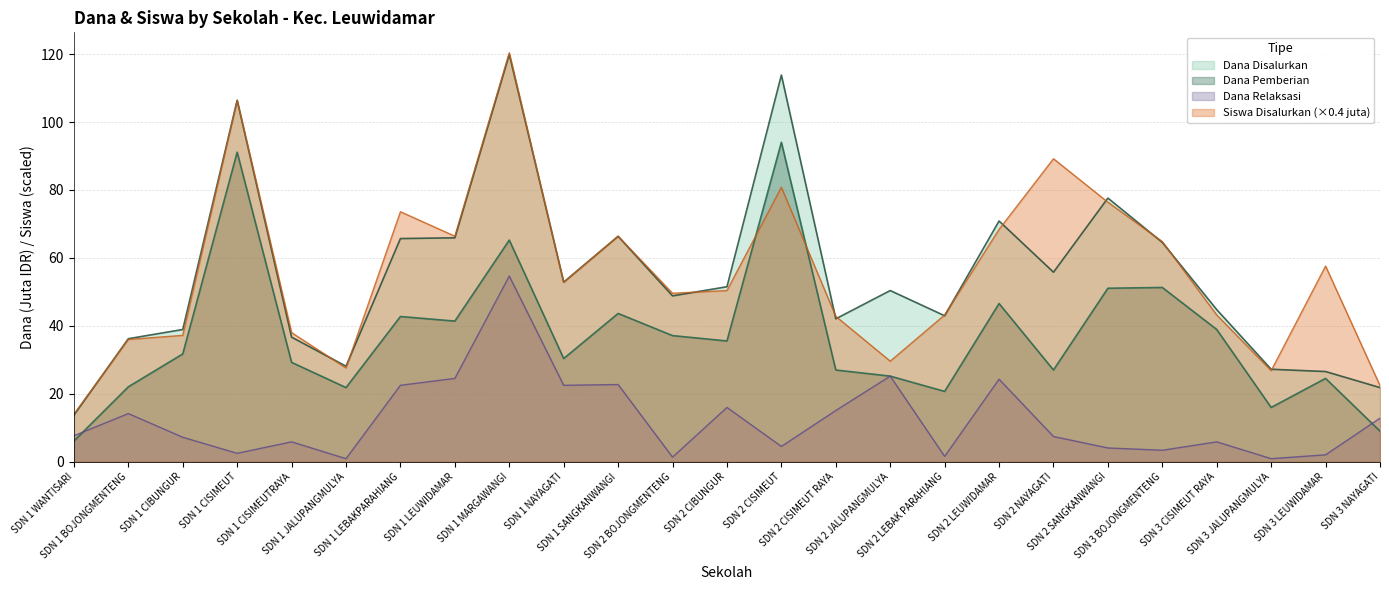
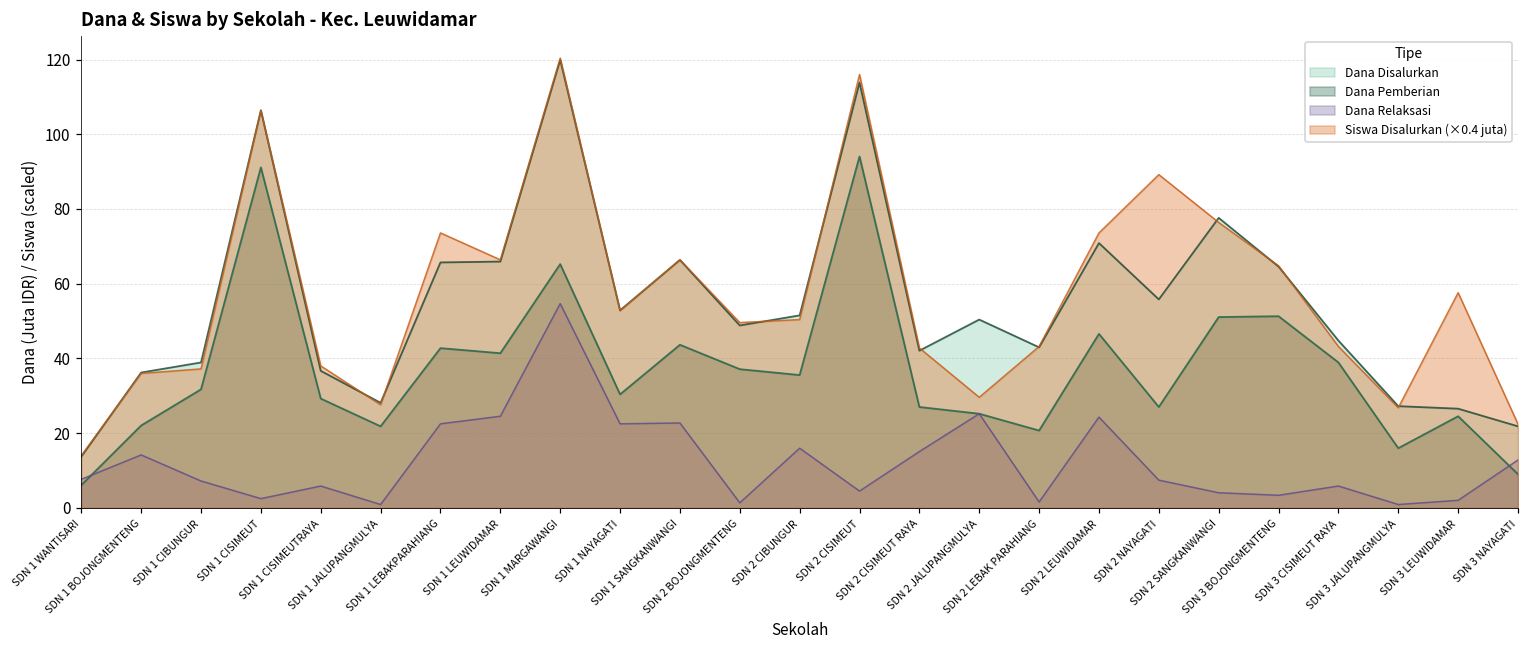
Siswa Disalurkan (×0.4 juta), SDN 2 CISIMEUT: 81 -> 116
Siswa Disalurkan (×0.4 juta), SDN 2 LEUWIDAMAR: 68 -> 74
